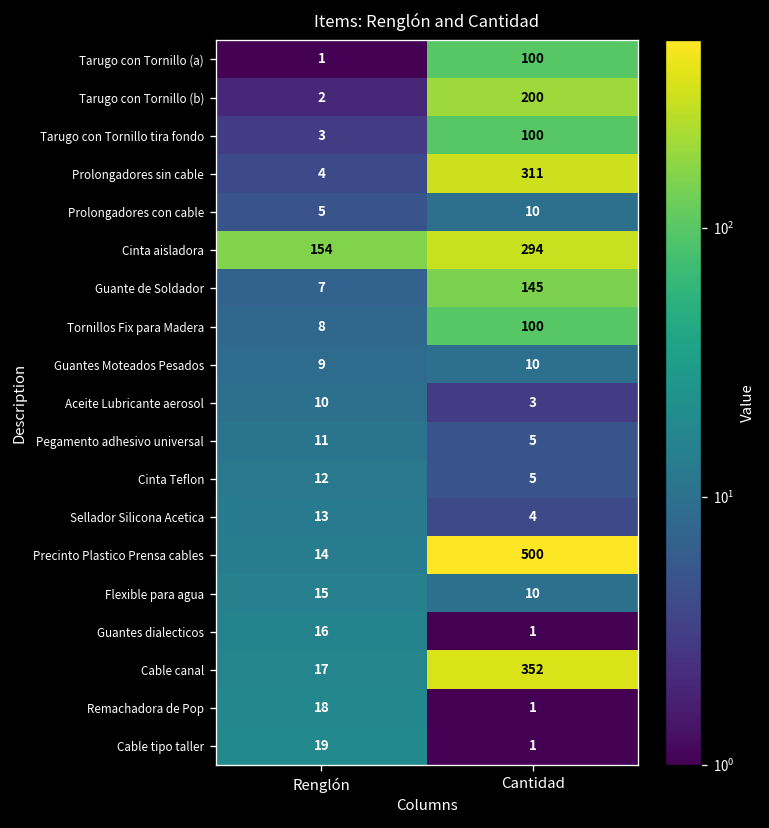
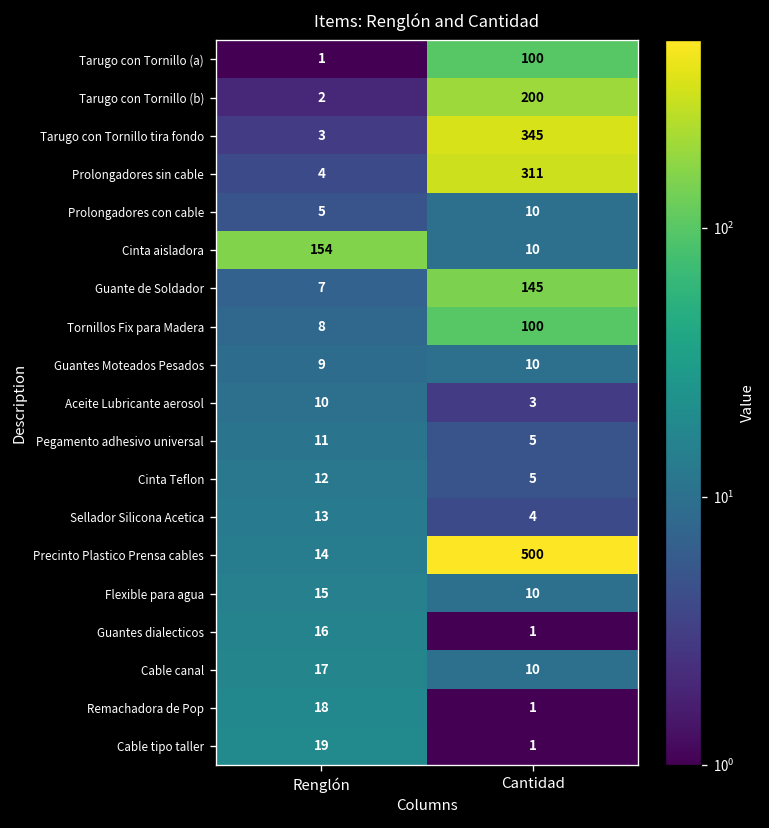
Tarugo con Tornillo tira fondo, Cantidad: 100 -> 345
Cinta aisladora, Cantidad: 294 -> 10
Cable canal, Cantidad: 352 -> 10
